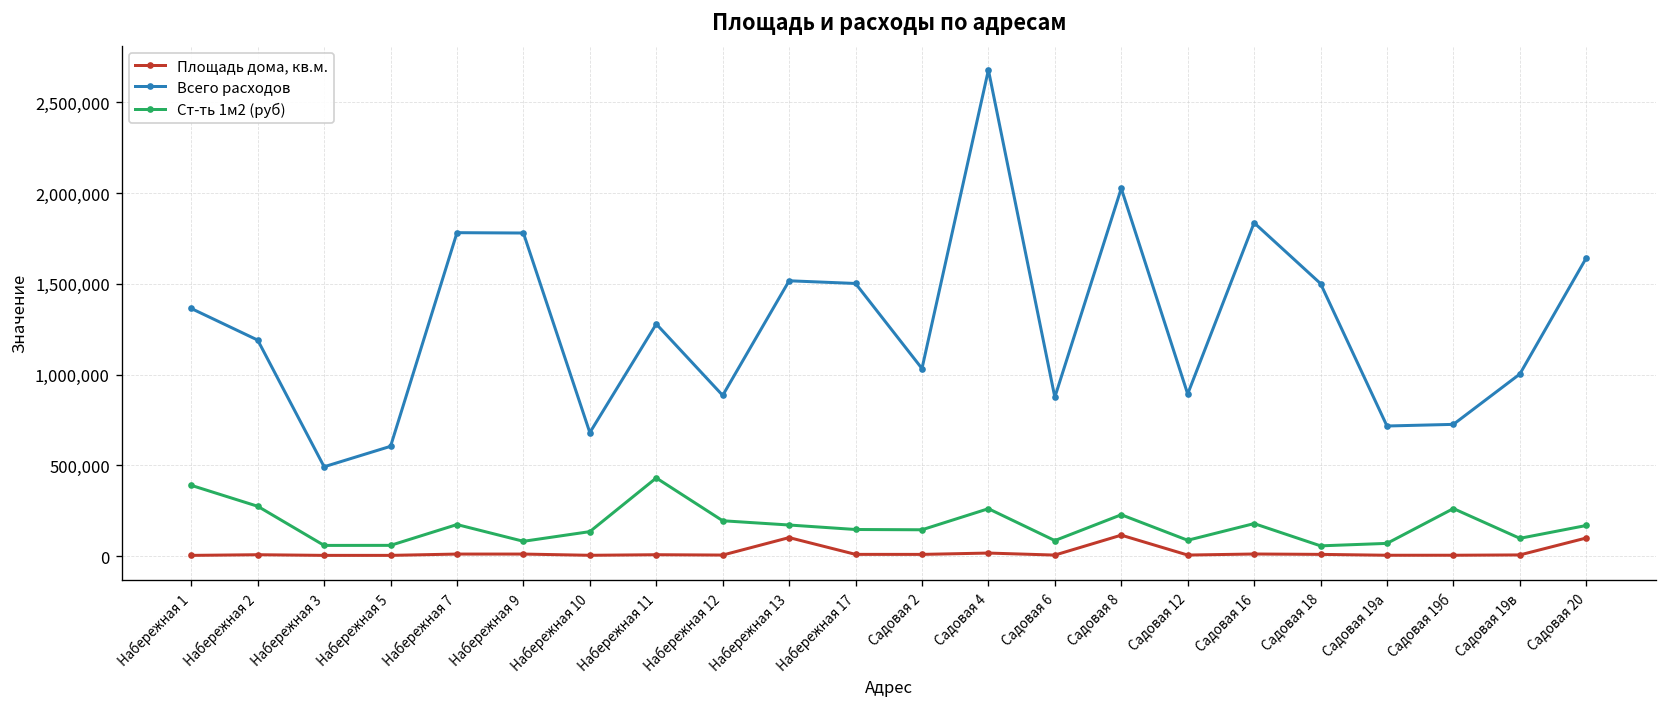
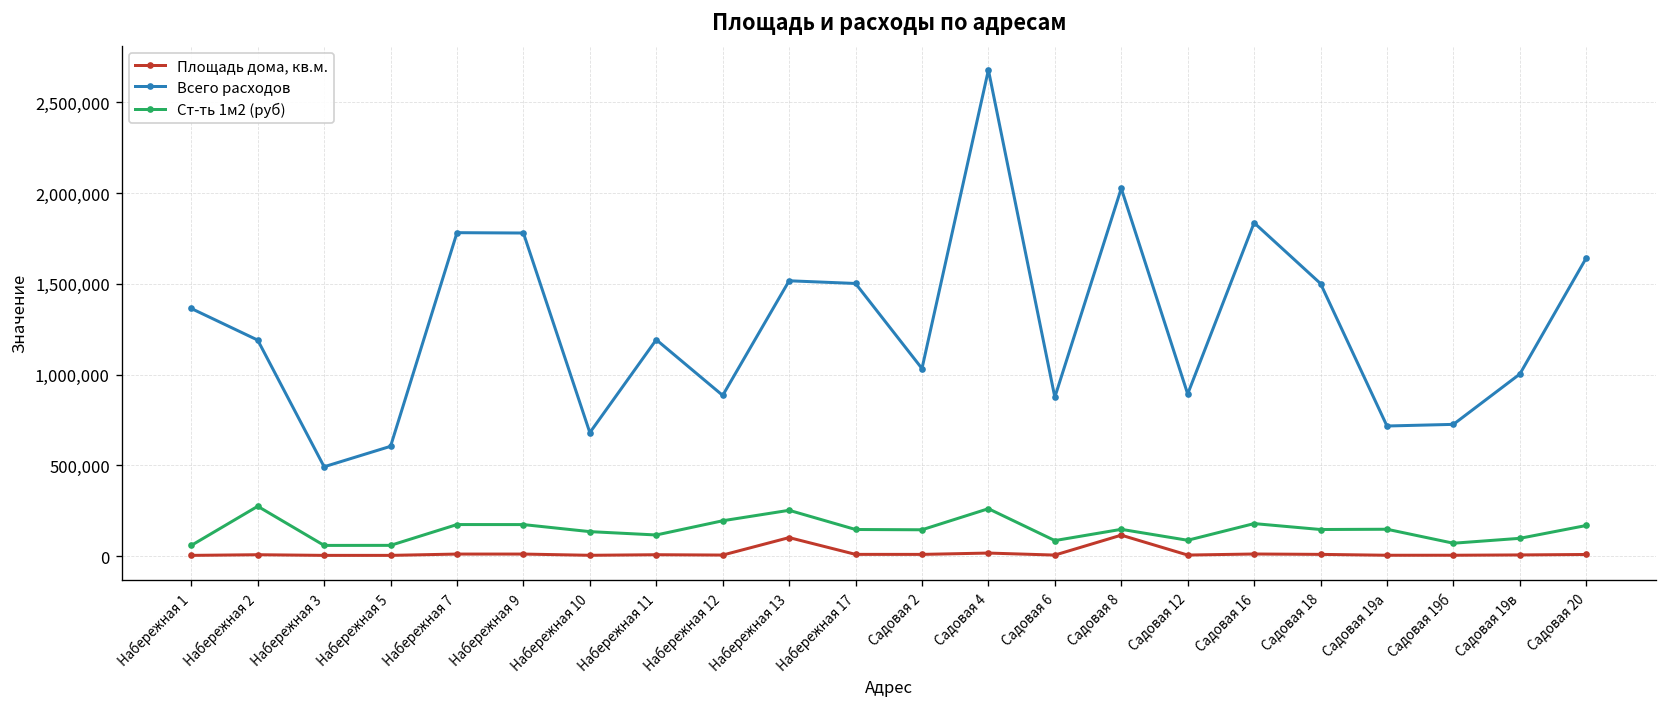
Ст-ть 1м2 (руб), Набережная 1: 390,000 -> 60,000
Ст-ть 1м2 (руб), Набережная 9: 80,000 -> 170,000
Всего расходов, Набережная 11: 1,280,000 -> 1,190,000
Ст-ть 1м2 (руб), Набережная 11: 430,000 -> 120,000
Ст-ть 1м2 (руб), Набережная 13: 170,000 -> 250,000
Ст-ть 1м2 (руб), Садовая 8: 230,000 -> 150,000
Ст-ть 1м2 (руб), Садовая 18: 60,000 -> 150,000
Ст-ть 1м2 (руб), Садовая 19а: 70,000 -> 150,000
Ст-ть 1м2 (руб), Садовая 19б: 260,000 -> 70,000
Площадь дома, кв.м., Садовая 20: 100,000 -> 10,000
